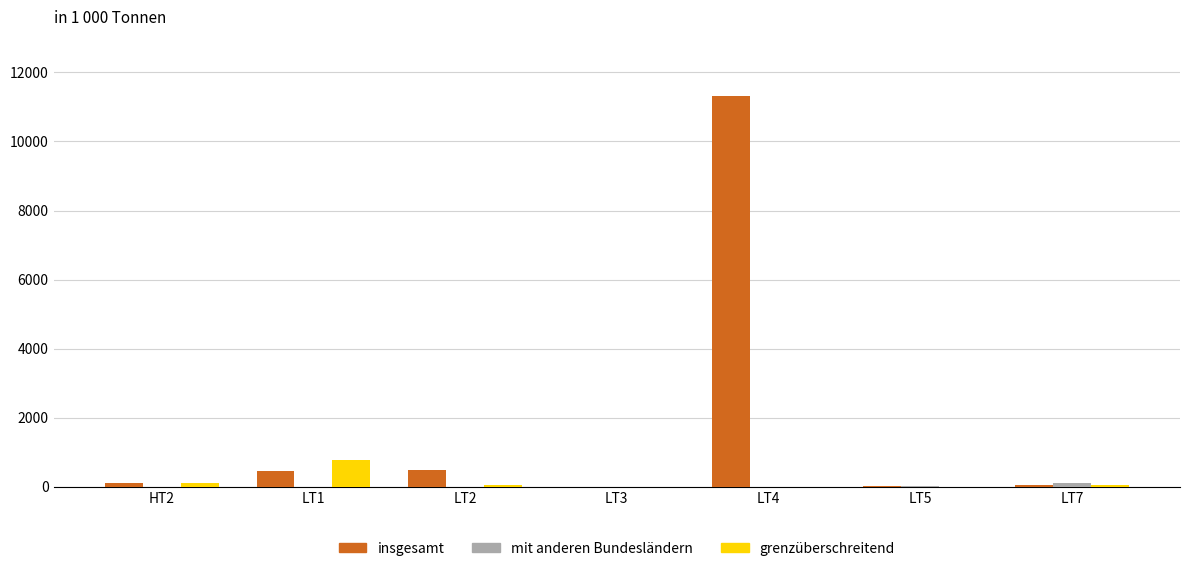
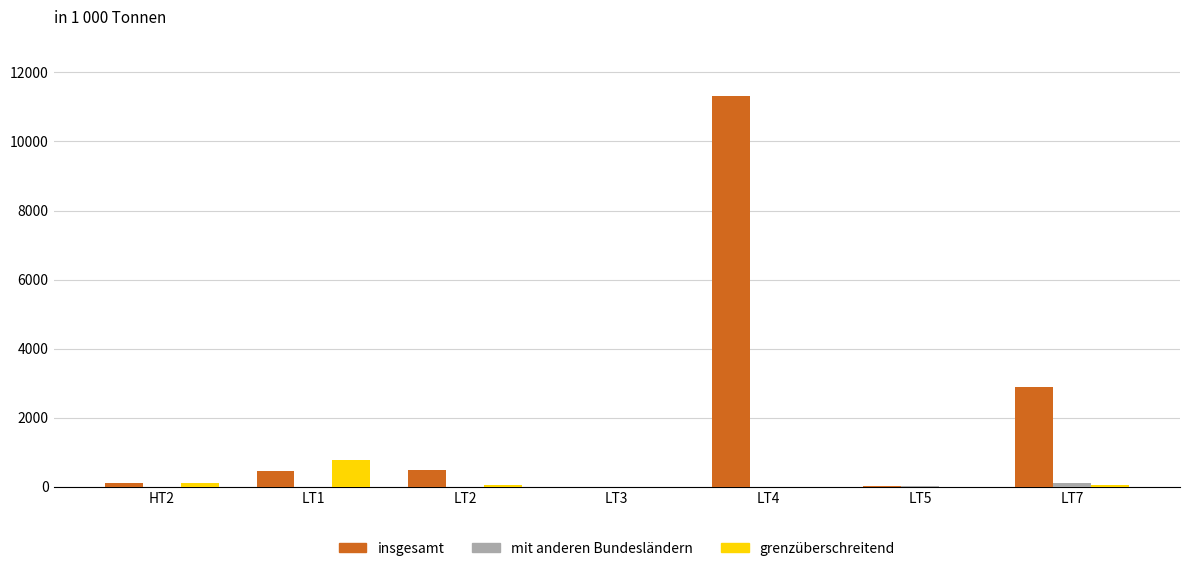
insgesamt, LT7: 100 -> 2900
